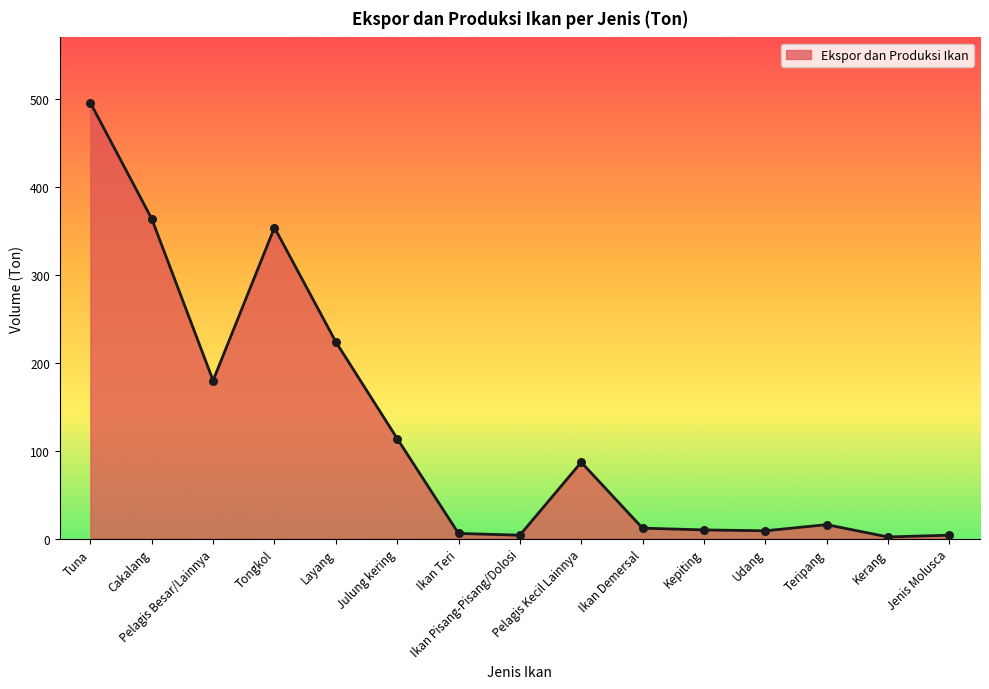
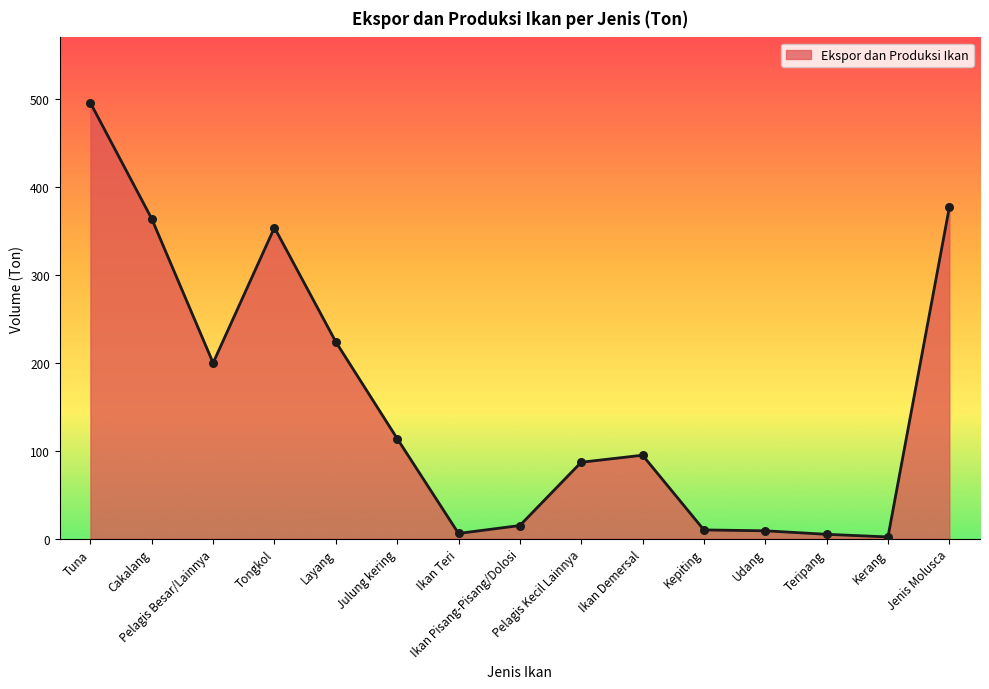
Pelagis Besar/Lainnya: 180 -> 200
Ikan Pisang-Pisang/Dolosi: 0 -> 20
Ikan Demersal: 10 -> 100
Teripang: 20 -> 10
Jenis Molusca: 0 -> 380
